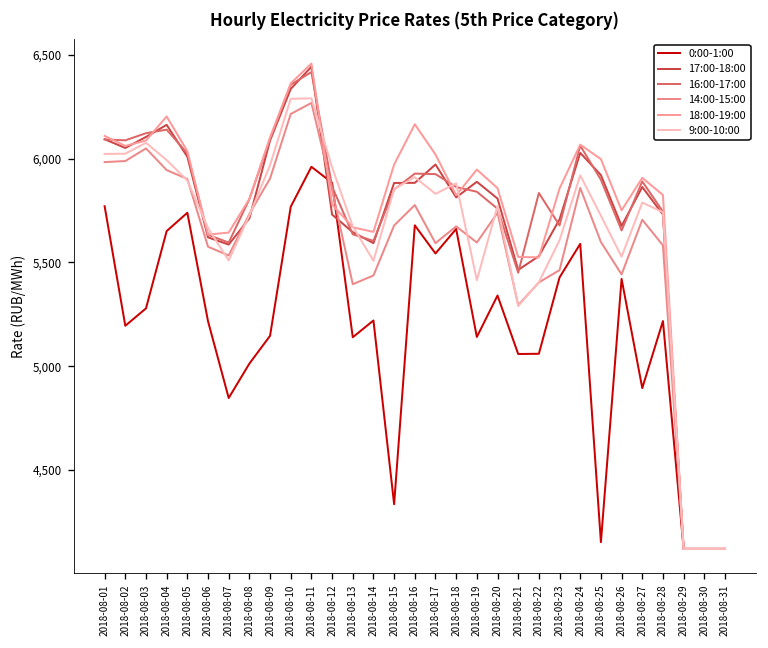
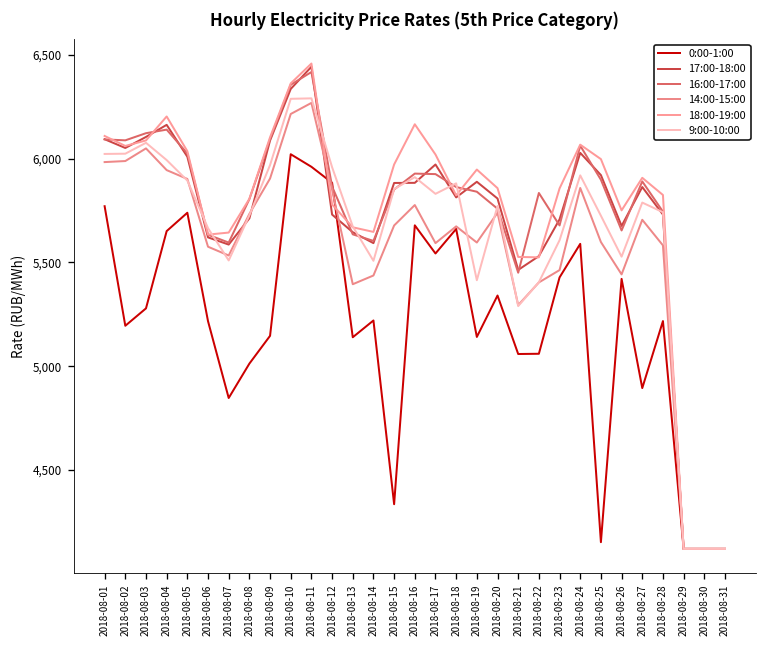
0:00-1:00, 2018-08-10: 5,770 -> 6,020
